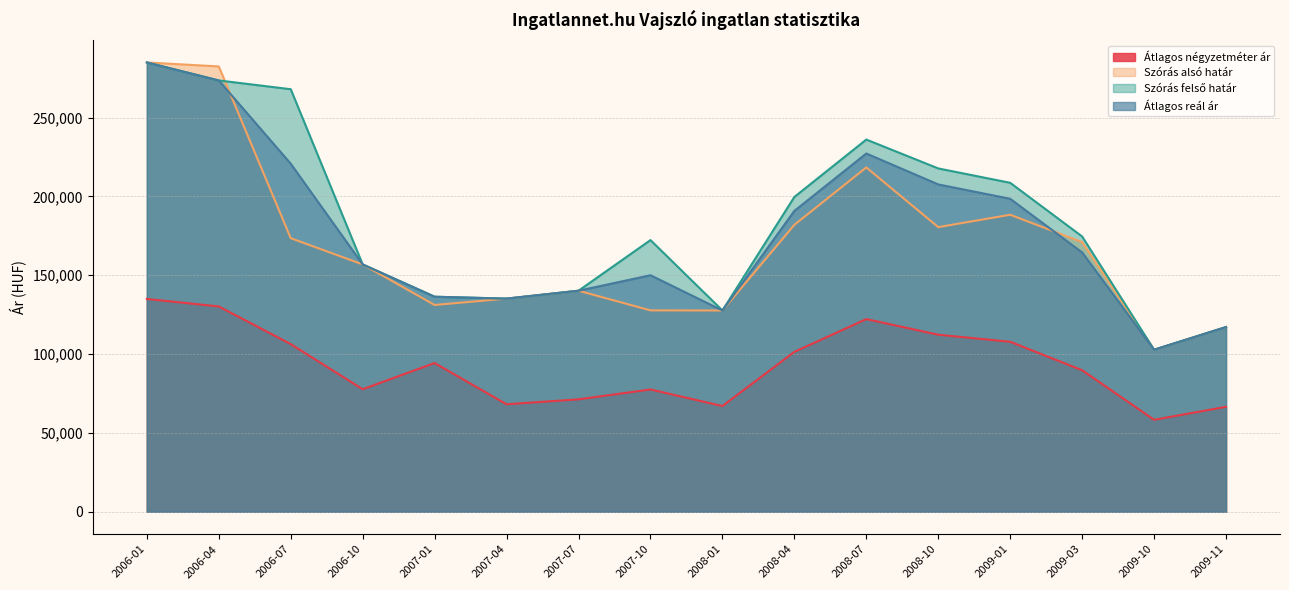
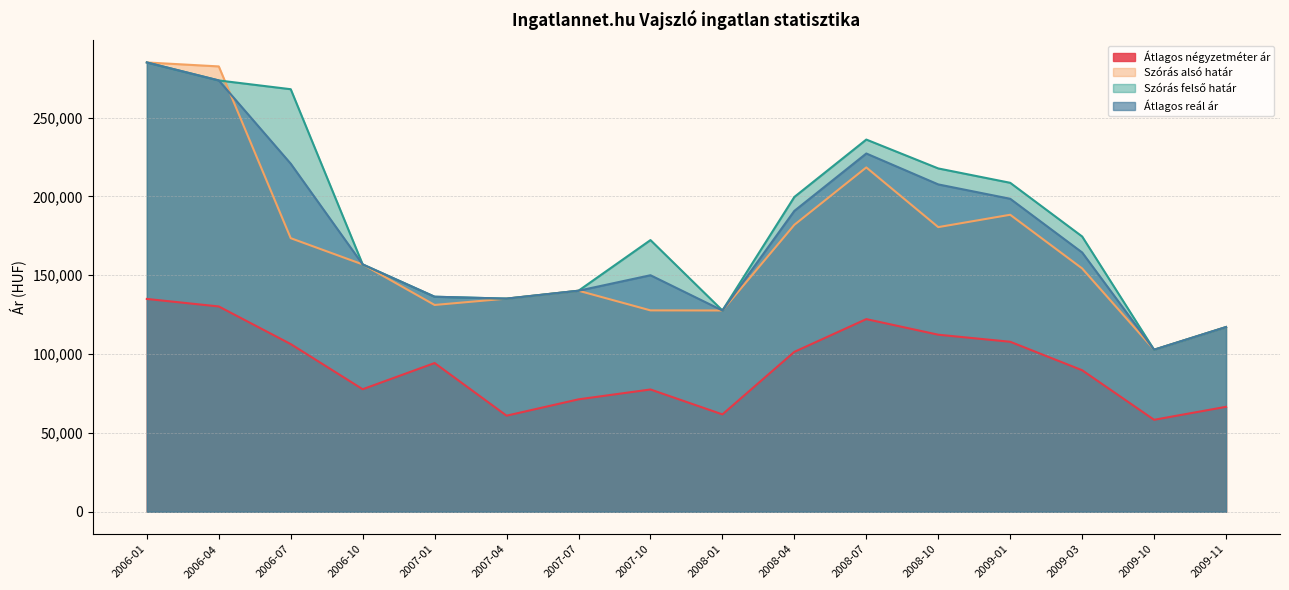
Átlagos négyzetméter ár, 2007-04: 68,000 -> 61,000
Átlagos négyzetméter ár, 2008-01: 67,000 -> 62,000
Szórás alsó határ, 2009-03: 171,000 -> 154,000
